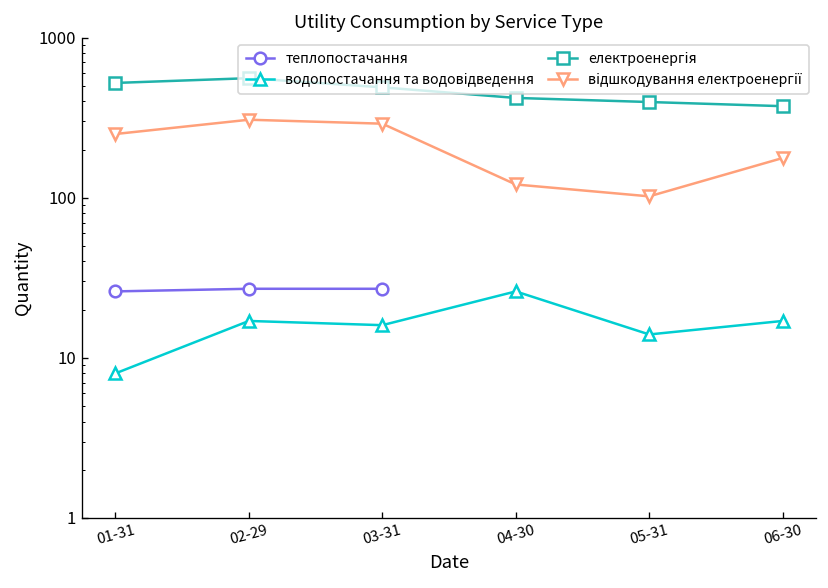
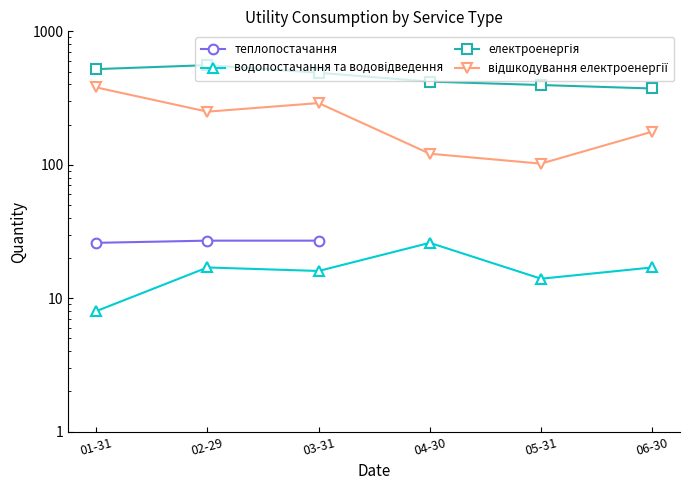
відшкодування електроенергії, 01-31: 250 -> 380
відшкодування електроенергії, 02-29: 310 -> 250
